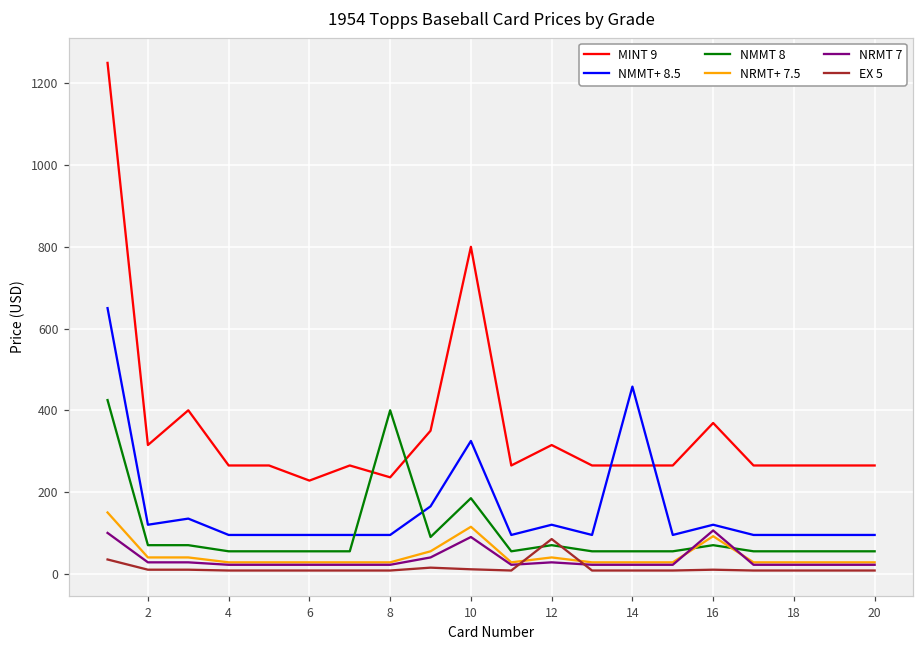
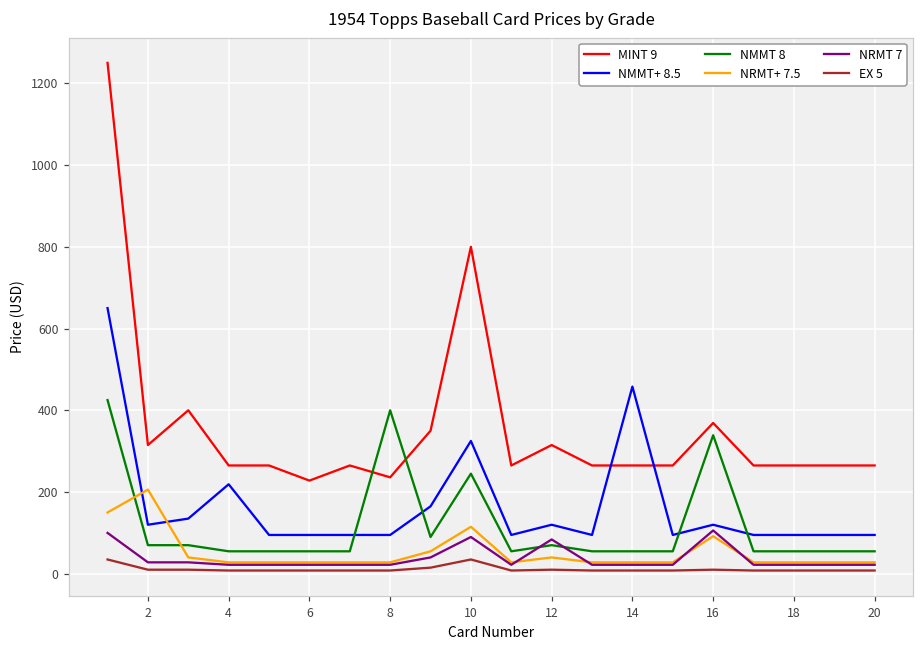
NRMT+ 7.5, 2: 40 -> 210
NMMT+ 8.5, 4: 100 -> 220
NMMT 8, 10: 190 -> 250
EX 5, 10: 10 -> 40
NRMT 7, 12: 30 -> 80
EX 5, 12: 90 -> 10
NMMT 8, 16: 70 -> 340
